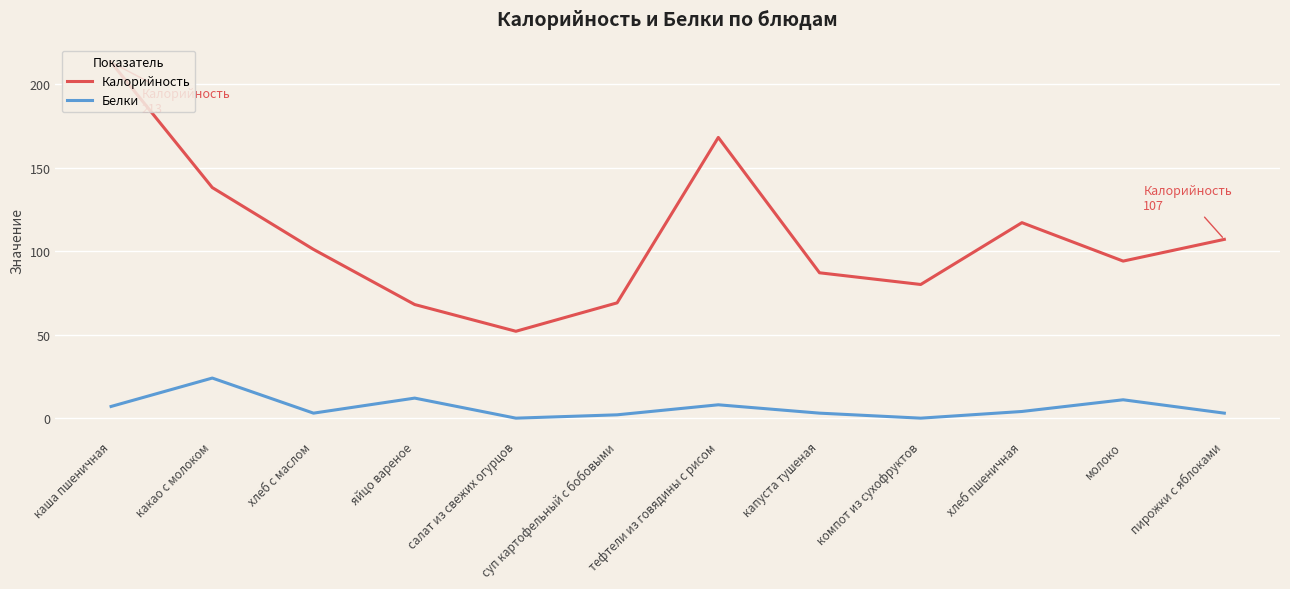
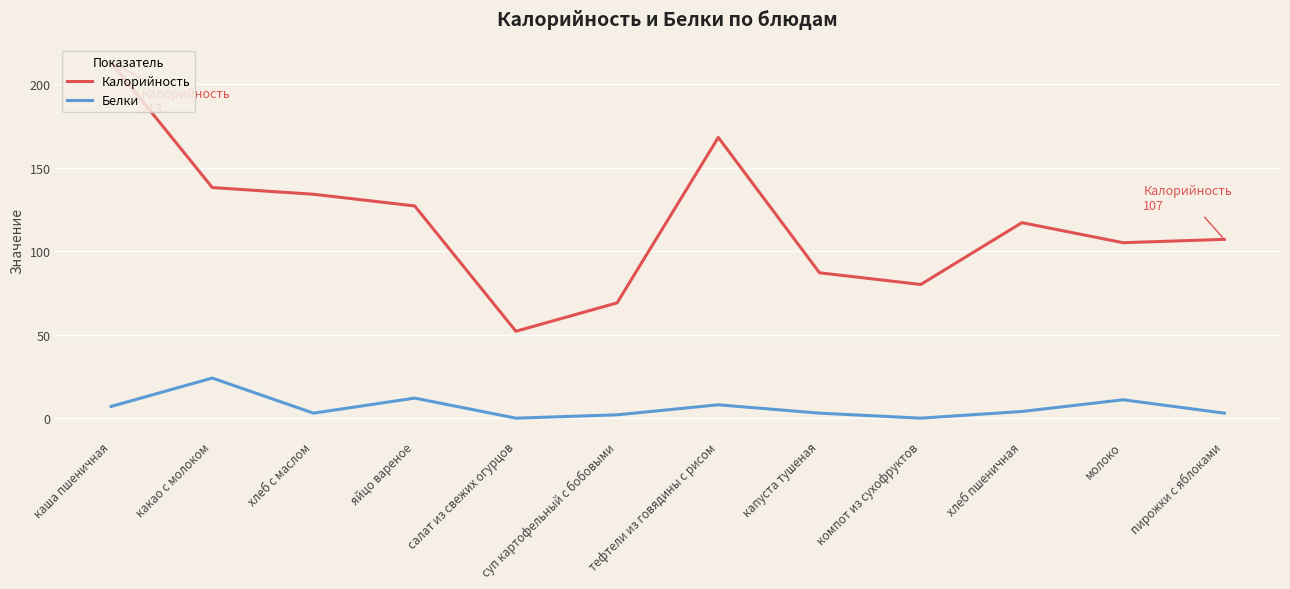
Калорийность, хлеб с маслом: 101 -> 134
Калорийность, яйцо вареное: 68 -> 127
Калорийность, молоко: 94 -> 105
